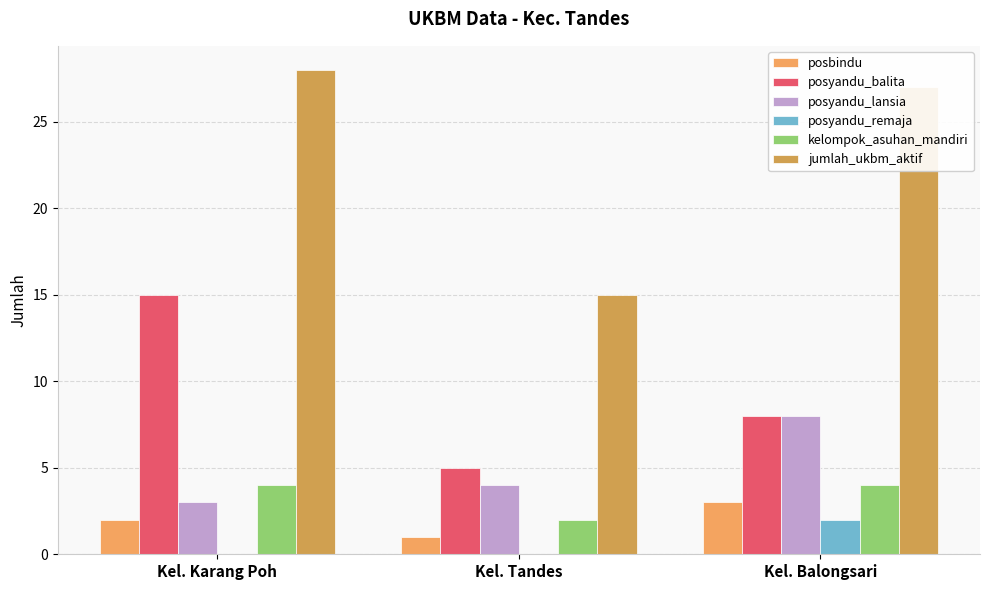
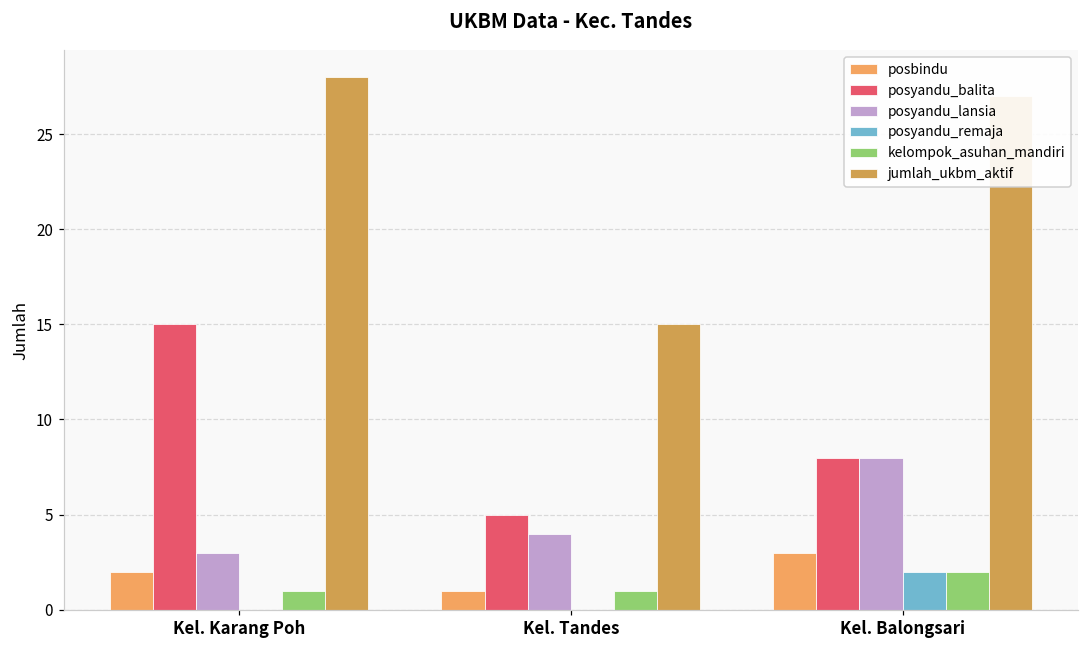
kelompok_asuhan_mandiri, Kel. Karang Poh: 4 -> 1
kelompok_asuhan_mandiri, Kel. Tandes: 2 -> 1
kelompok_asuhan_mandiri, Kel. Balongsari: 4 -> 2
